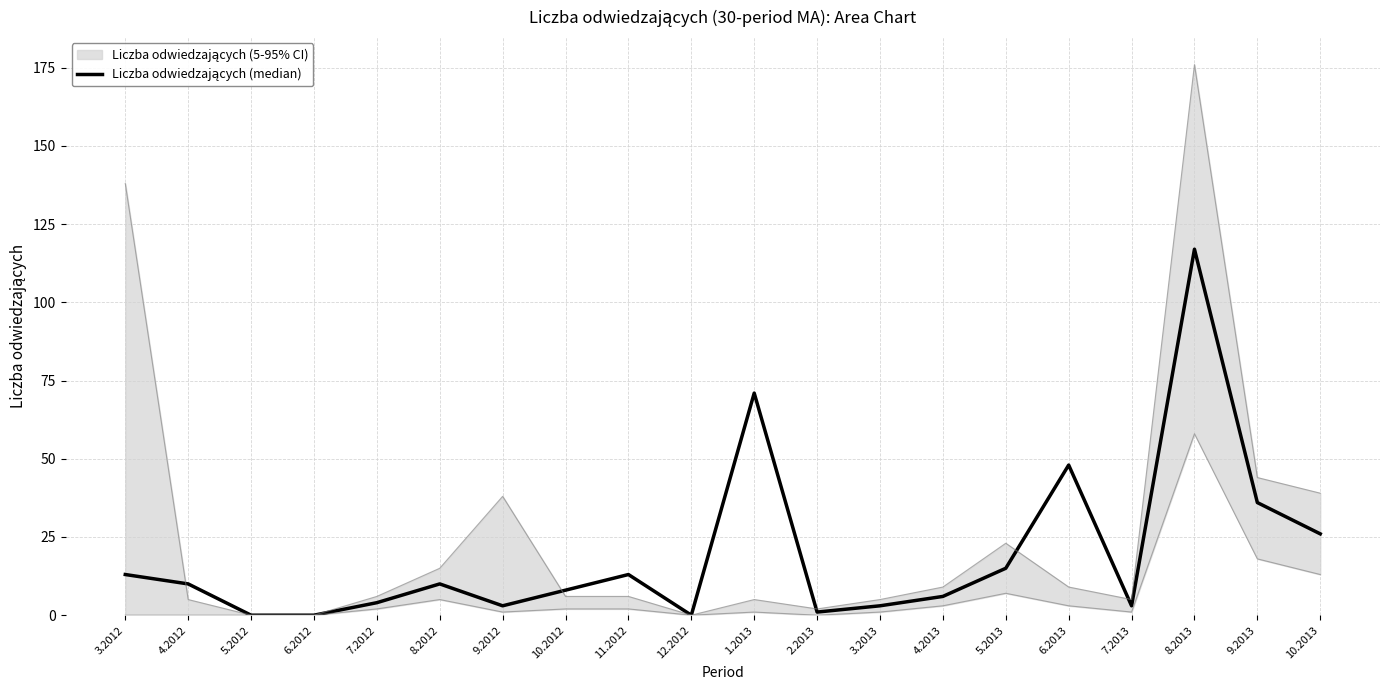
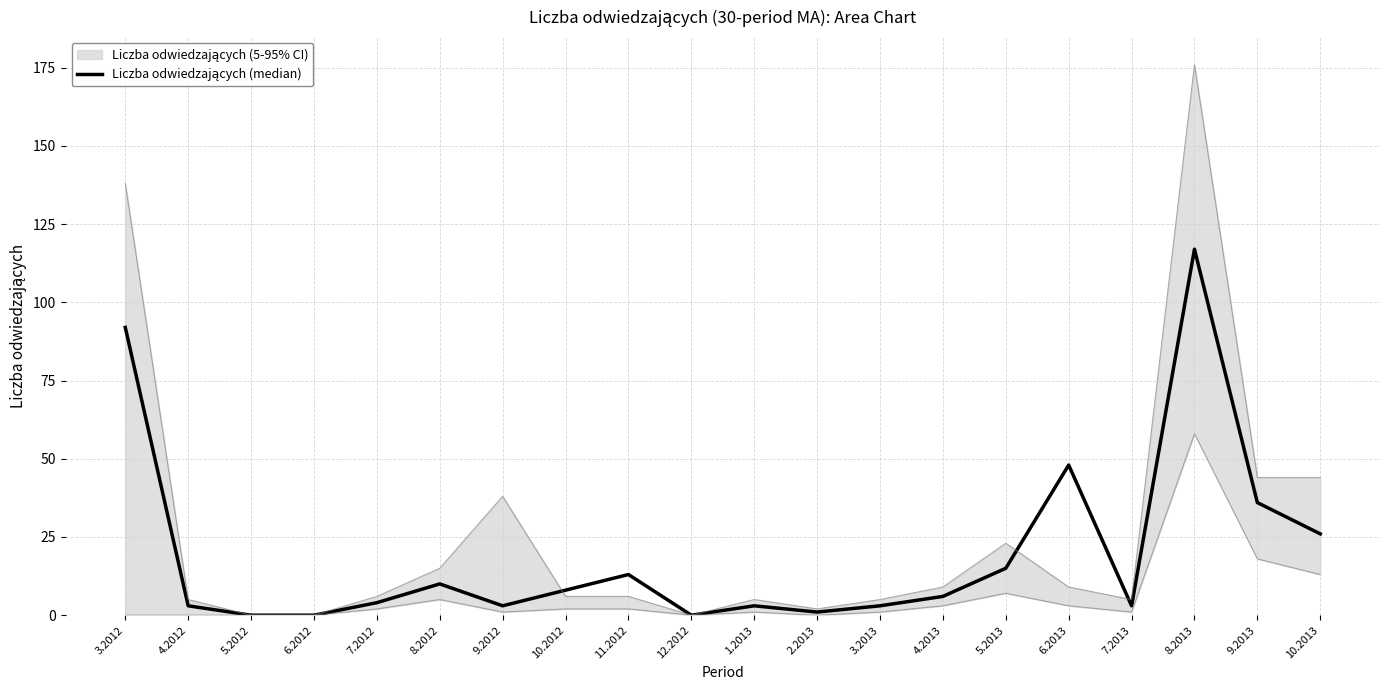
Liczba odwiedzających (median), 3.2012: 13 -> 92
Liczba odwiedzających (median), 4.2012: 10 -> 3
Liczba odwiedzających (median), 1.2013: 71 -> 3
Liczba odwiedzających (5-95% CI), 10.2013: 39 -> 44
